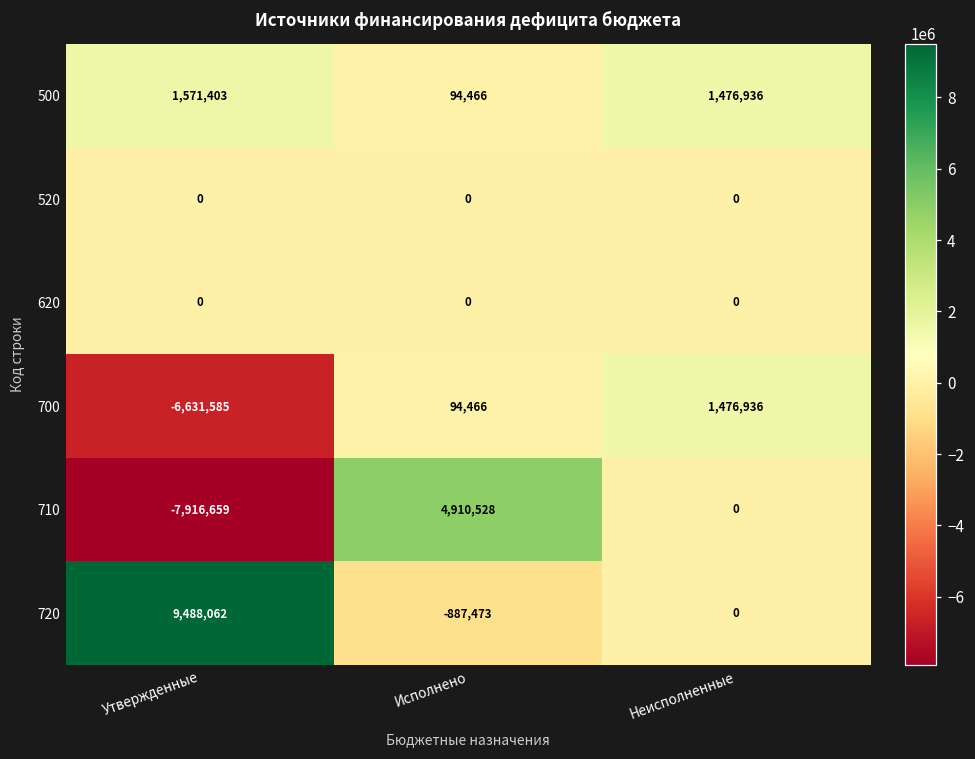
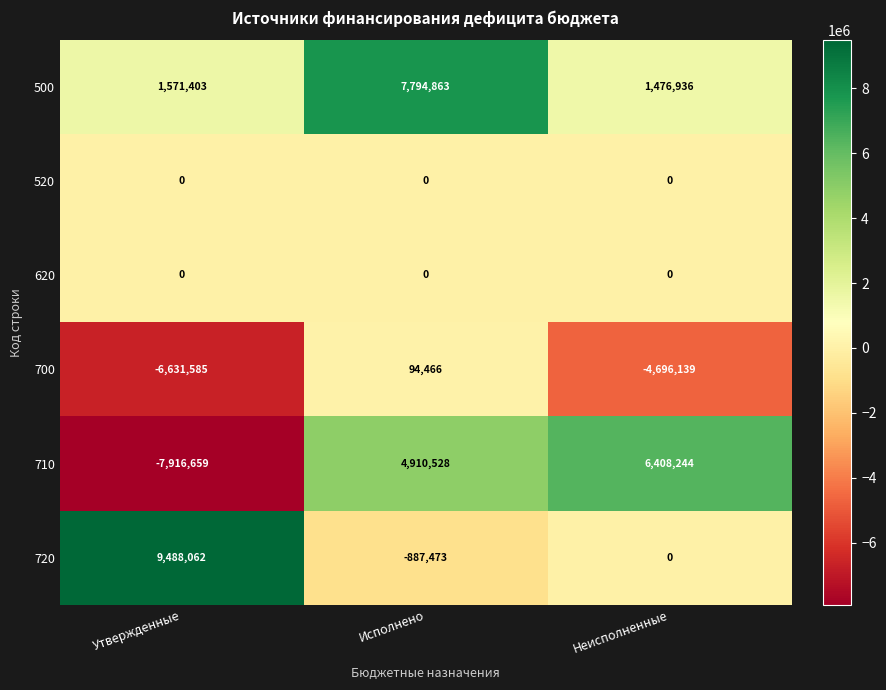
500, Исполнено: 94,466 -> 7,794,863
700, Неисполненные: 1,476,936 -> -4,696,139
710, Неисполненные: 0 -> 6,408,244
